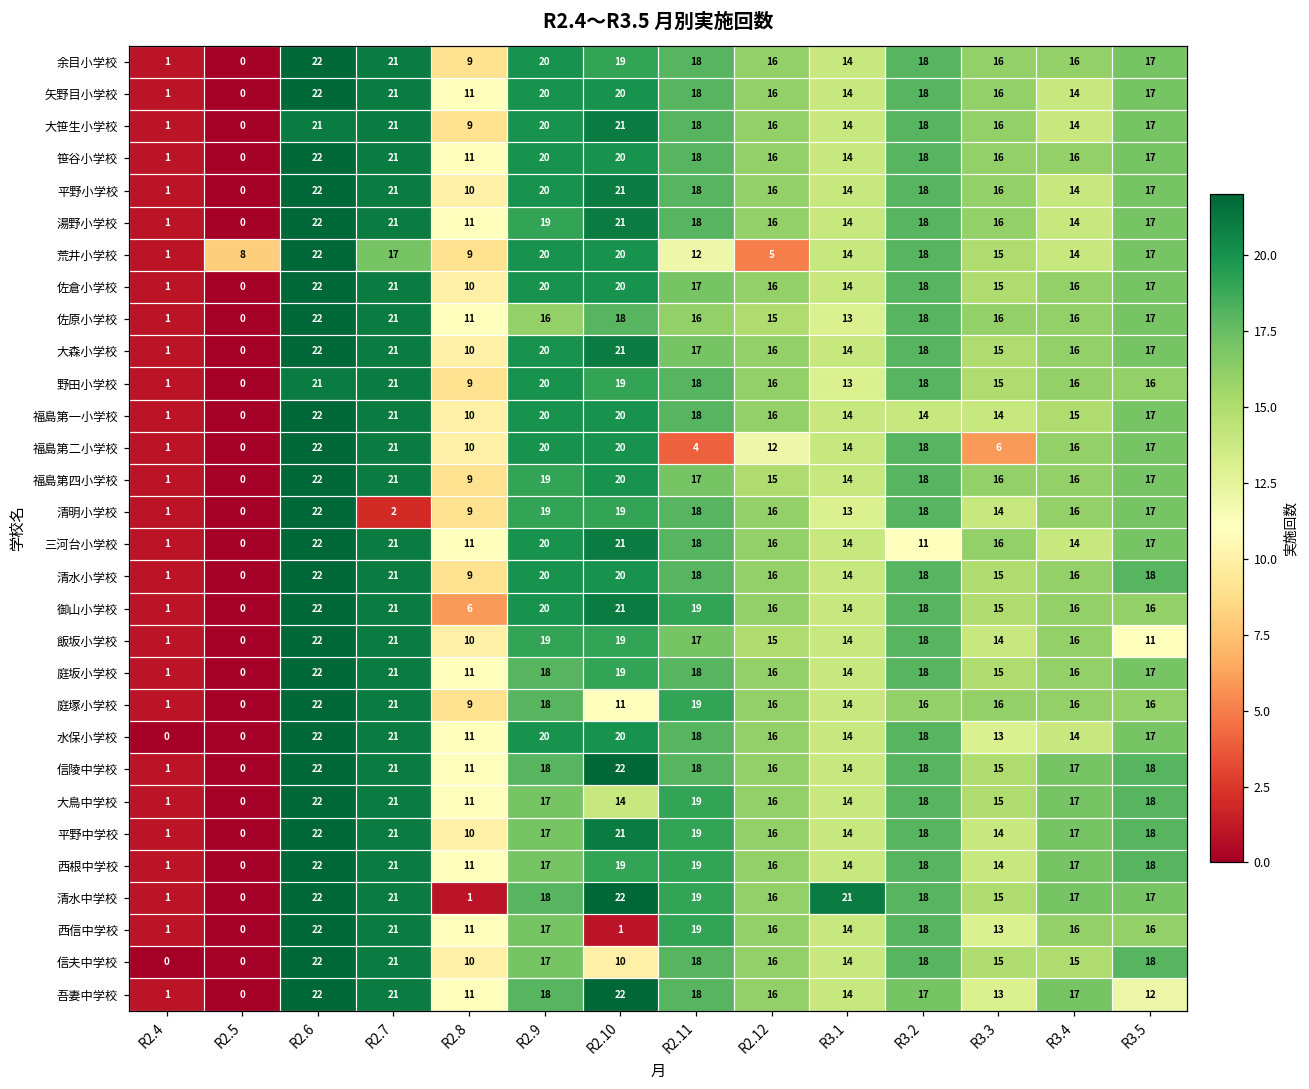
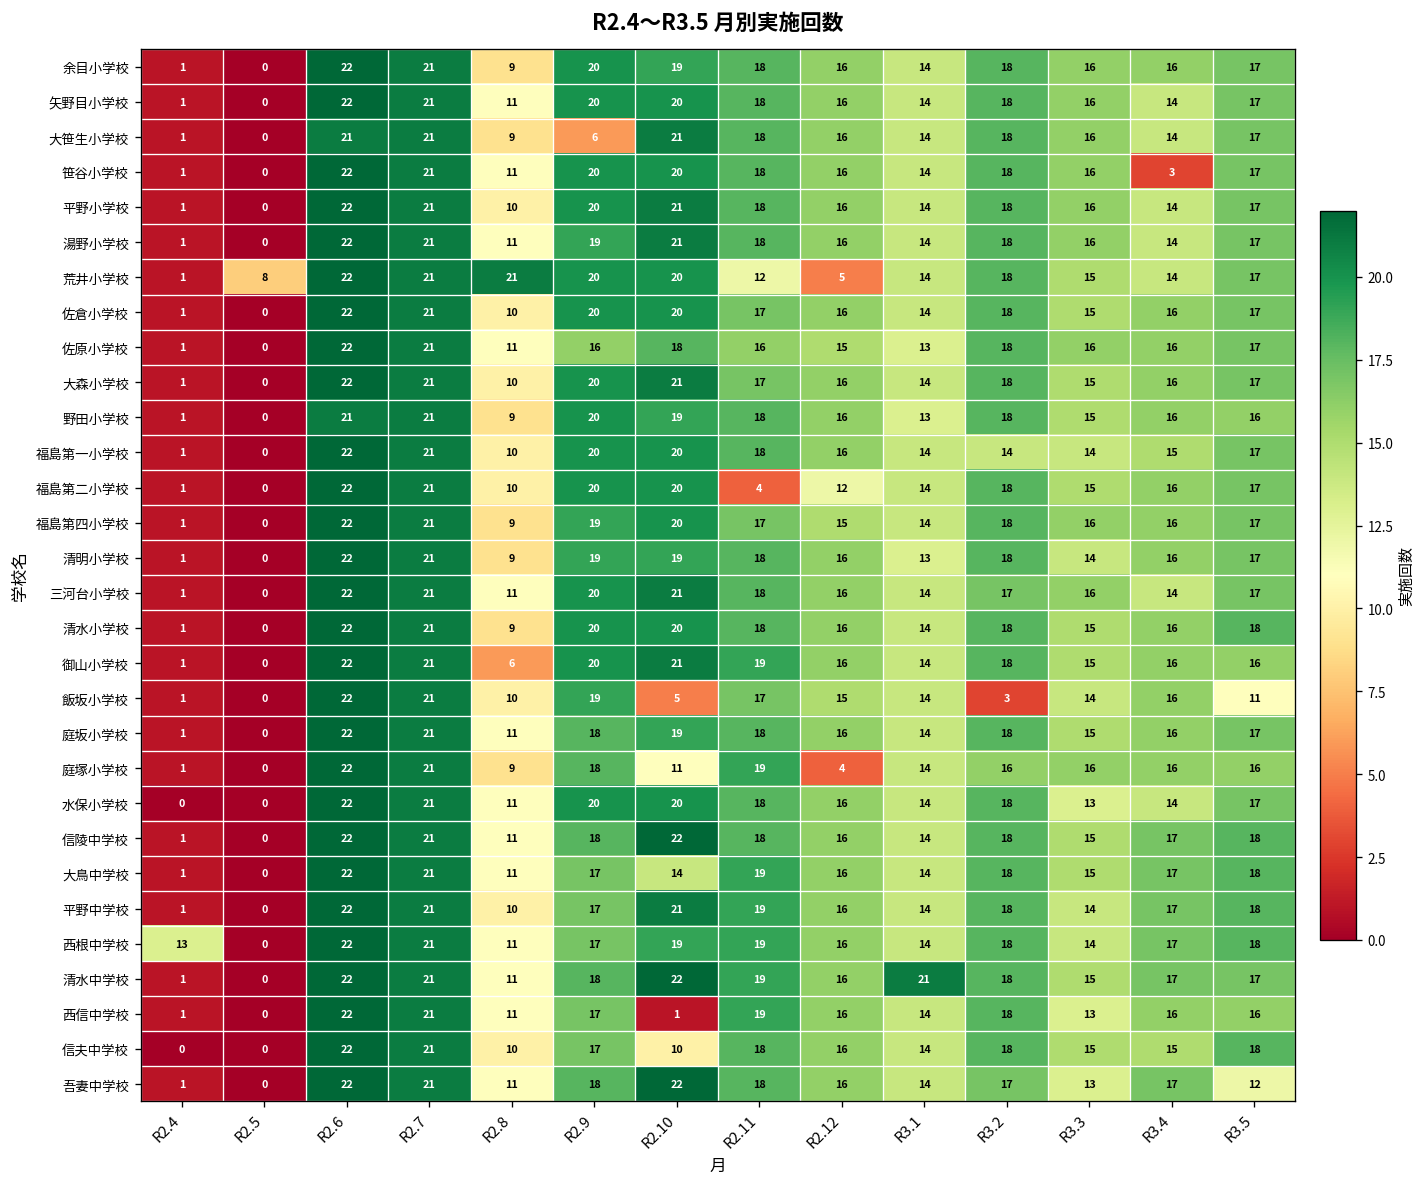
大笹生小学校, R2.9: 20 -> 6
笹谷小学校, R3.4: 16 -> 3
荒井小学校, R2.7: 17 -> 21
荒井小学校, R2.8: 9 -> 21
福島第二小学校, R3.3: 6 -> 15
清明小学校, R2.7: 2 -> 21
三河台小学校, R3.2: 11 -> 17
飯坂小学校, R2.10: 19 -> 5
飯坂小学校, R3.2: 18 -> 3
庭塚小学校, R2.12: 16 -> 4
西根中学校, R2.4: 1 -> 13
清水中学校, R2.8: 1 -> 11
